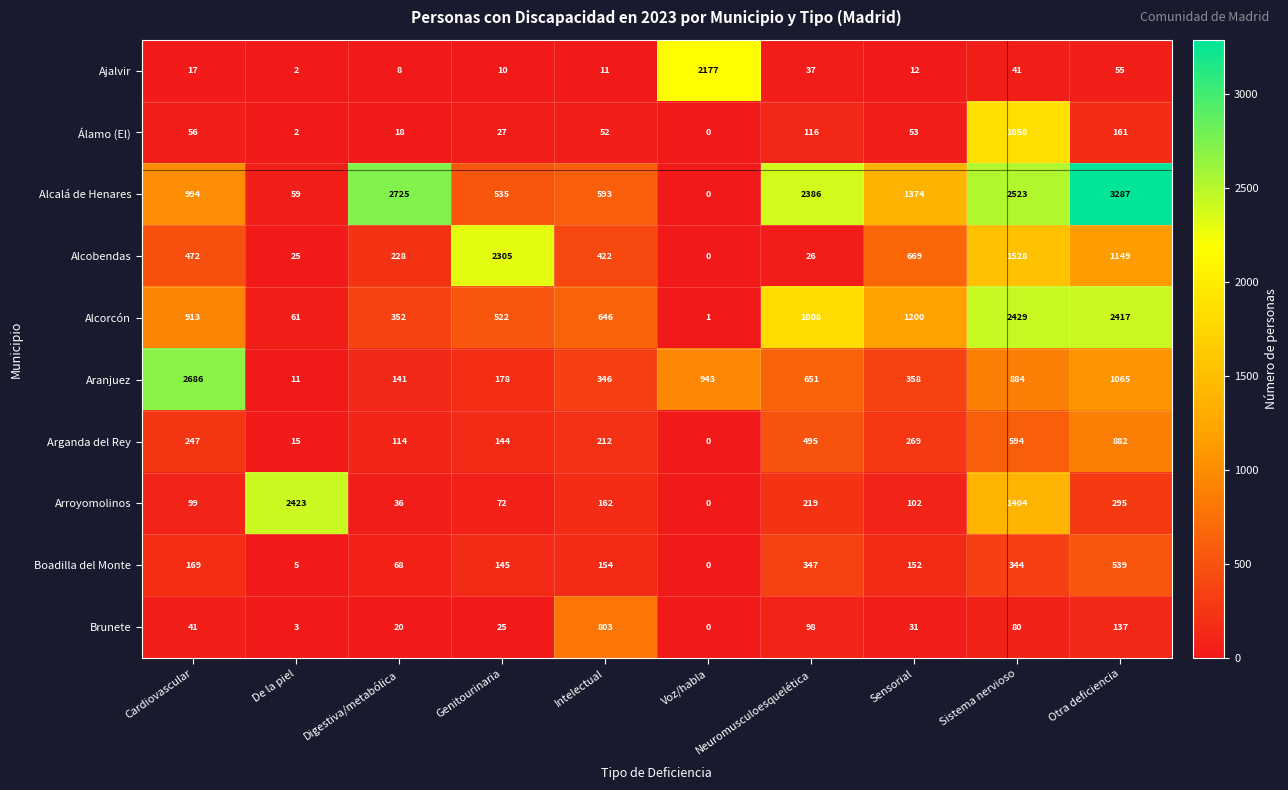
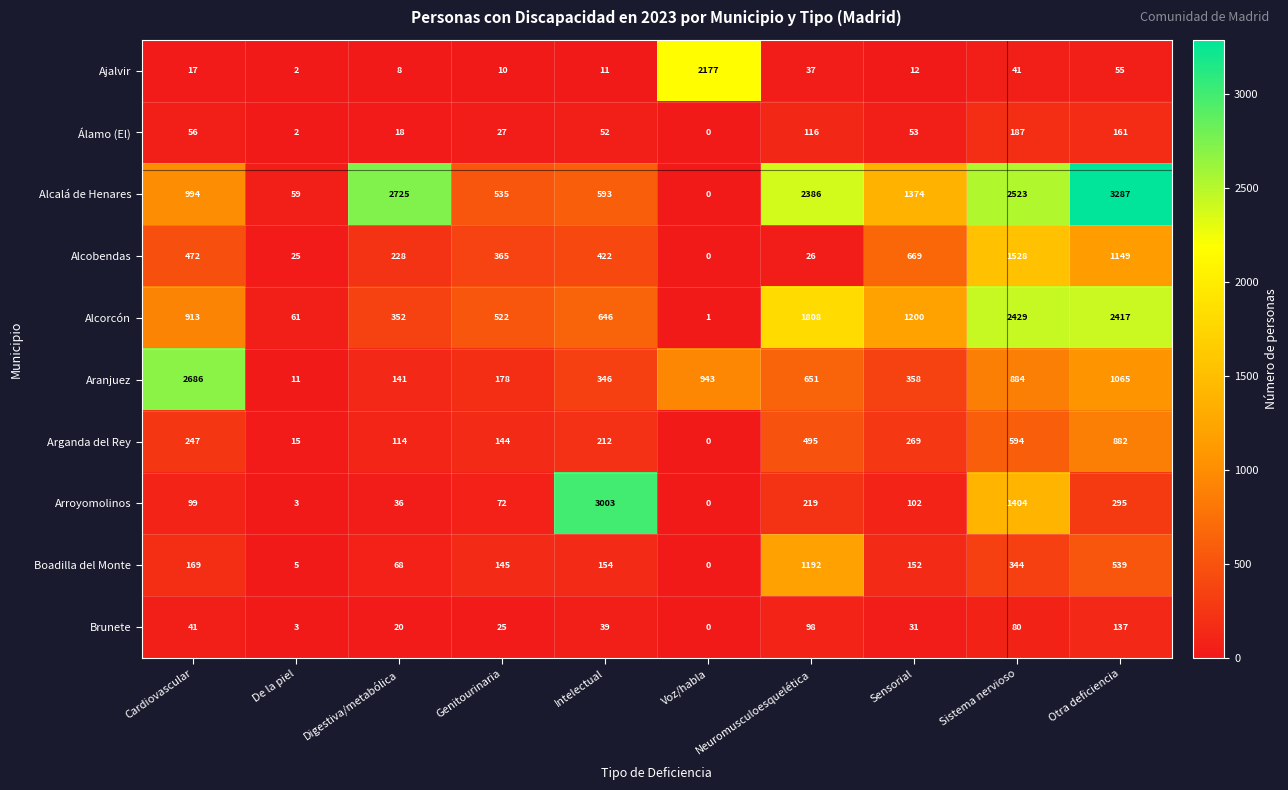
Álamo (El), Sistema nervioso: 1858 -> 187
Alcobendas, Genitourinaria: 2305 -> 365
Arroyomolinos, De la piel: 2423 -> 3
Arroyomolinos, Intelectual: 162 -> 3003
Boadilla del Monte, Neuromusculoesquelética: 347 -> 1192
Brunete, Intelectual: 803 -> 39
